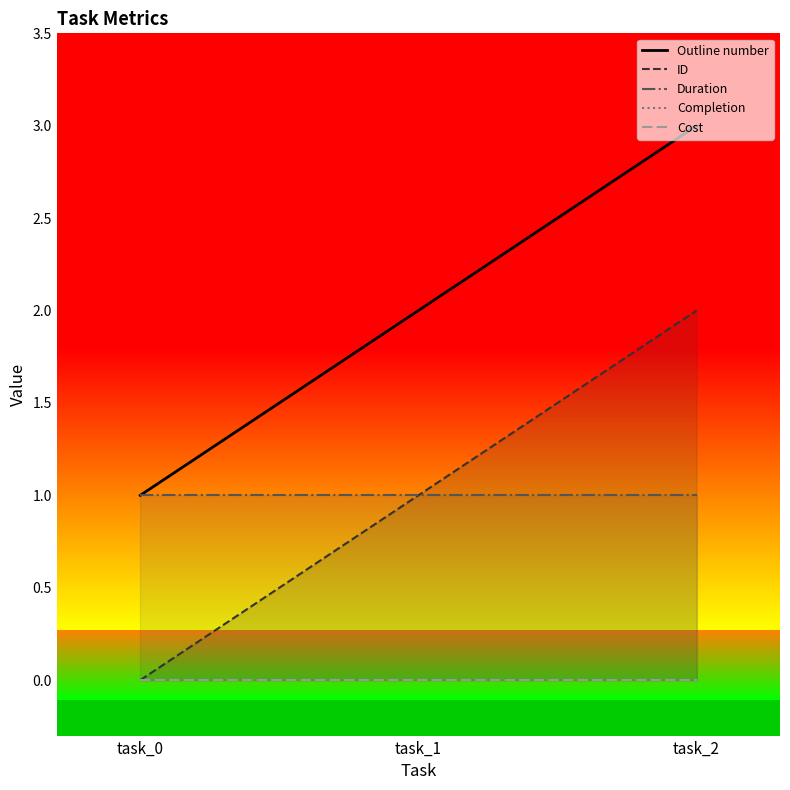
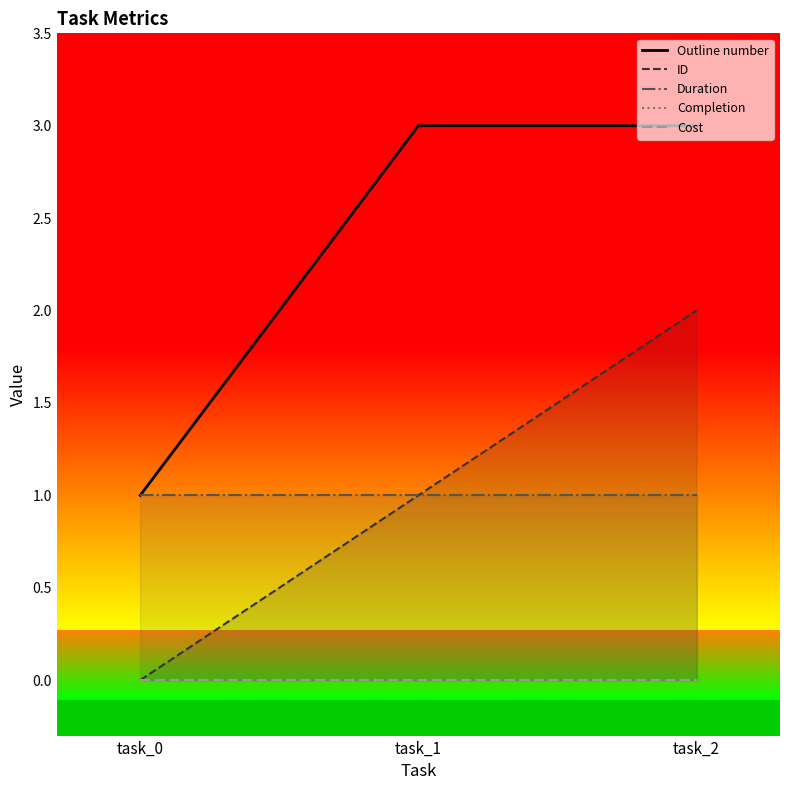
Outline number, task_1: 2 -> 3
